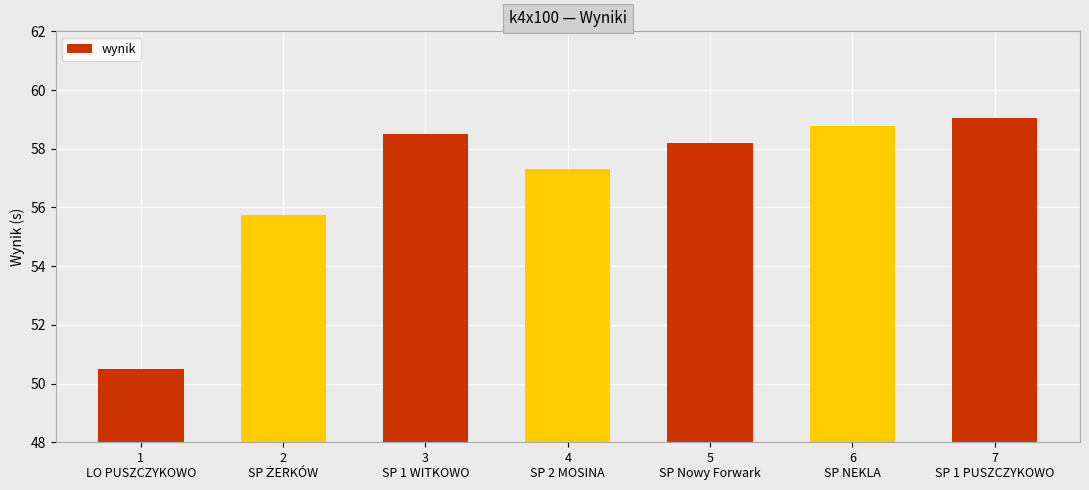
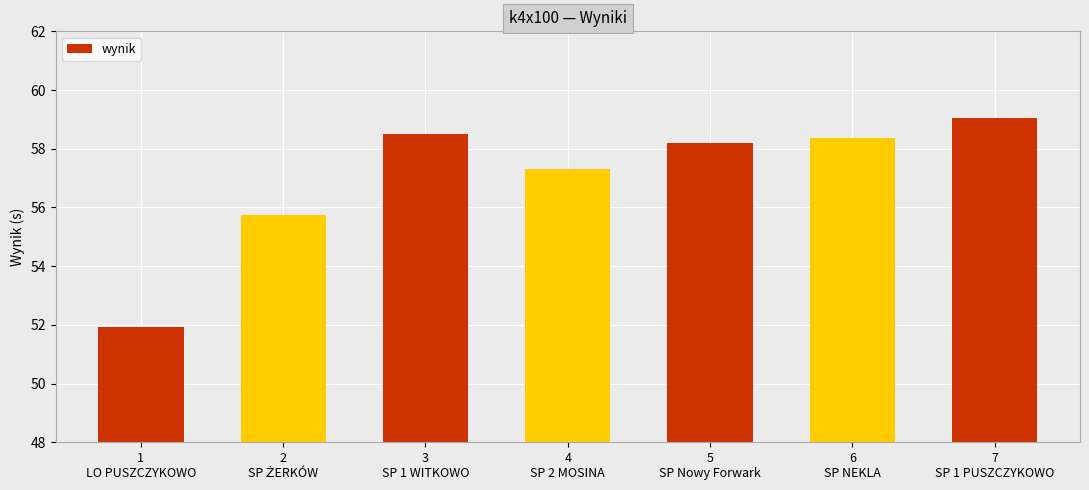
1 LO PUSZCZYKOWO: 50.5 -> 51.9
6 SP NEKLA: 58.8 -> 58.4
